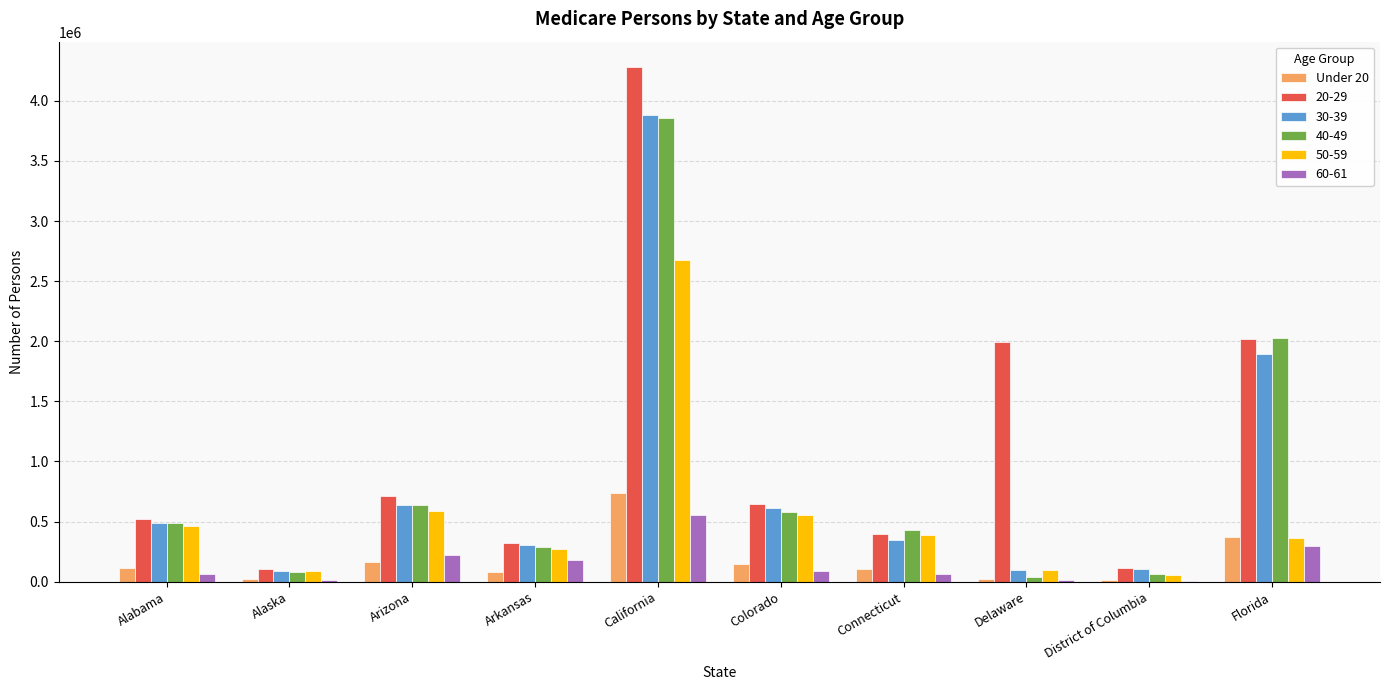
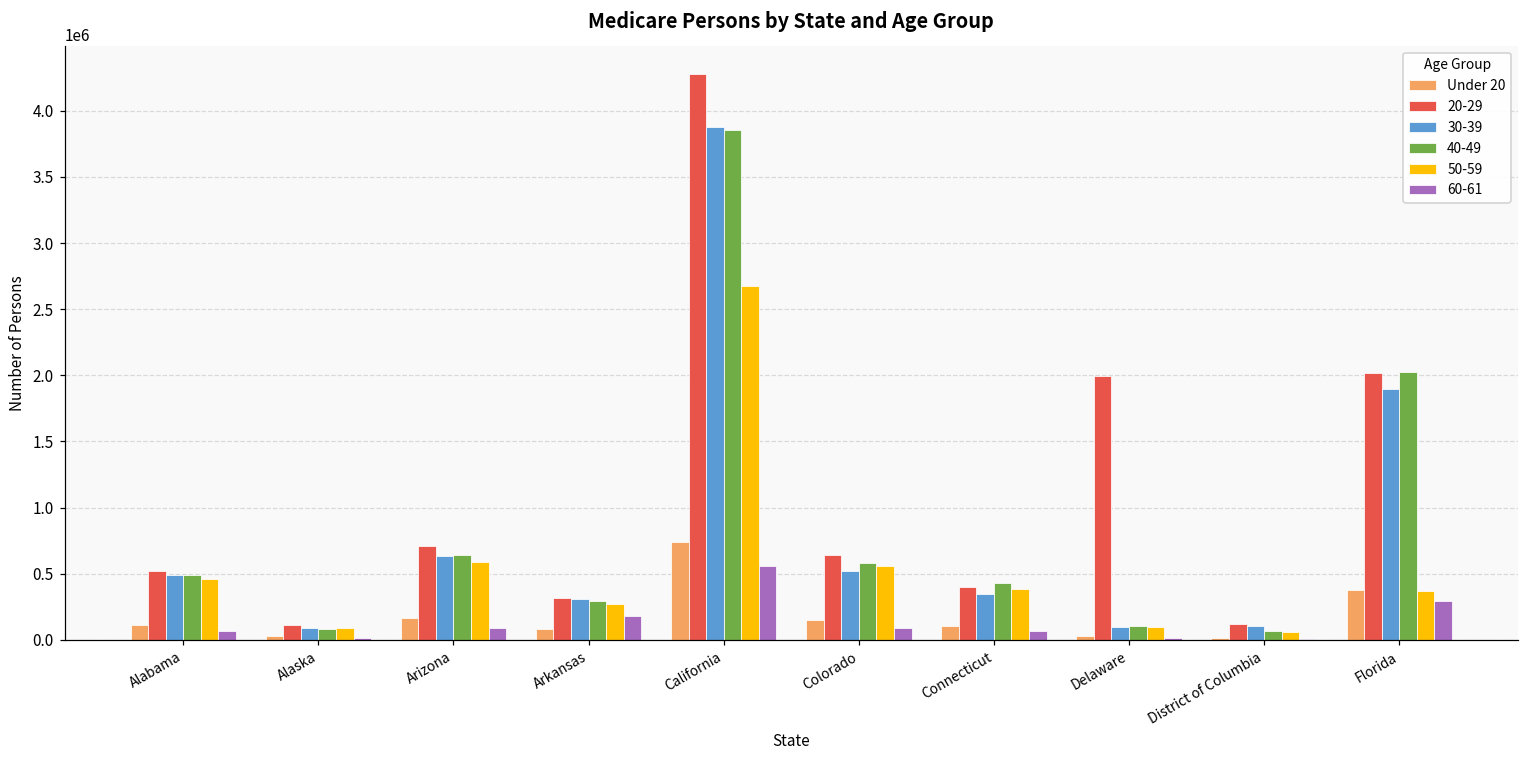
60-61, Arizona: 220000 -> 90000
30-39, Colorado: 620000 -> 520000
40-49, Delaware: 40000 -> 110000
